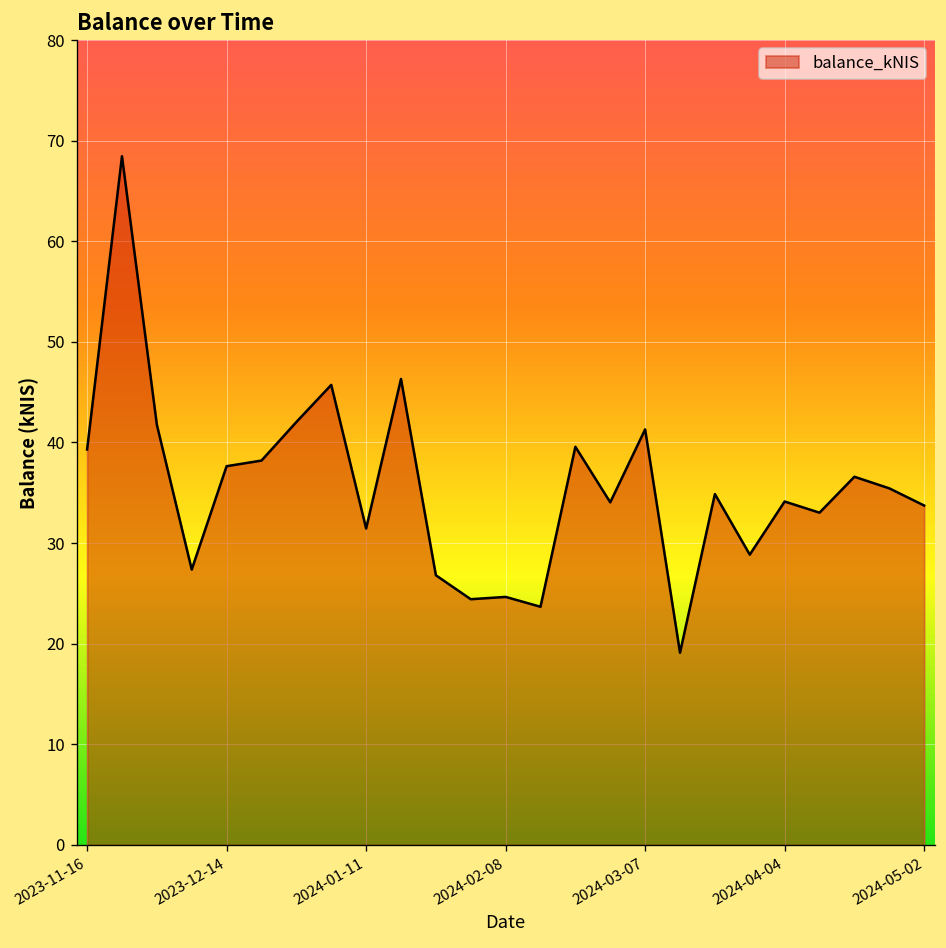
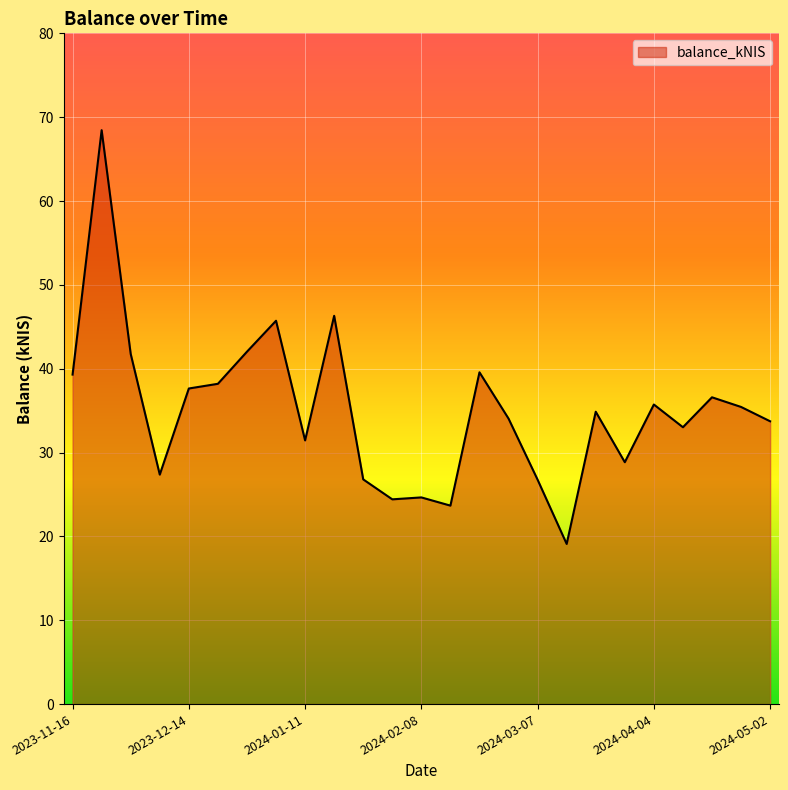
2024-03-07: 41 -> 27
2024-04-04: 34 -> 36
